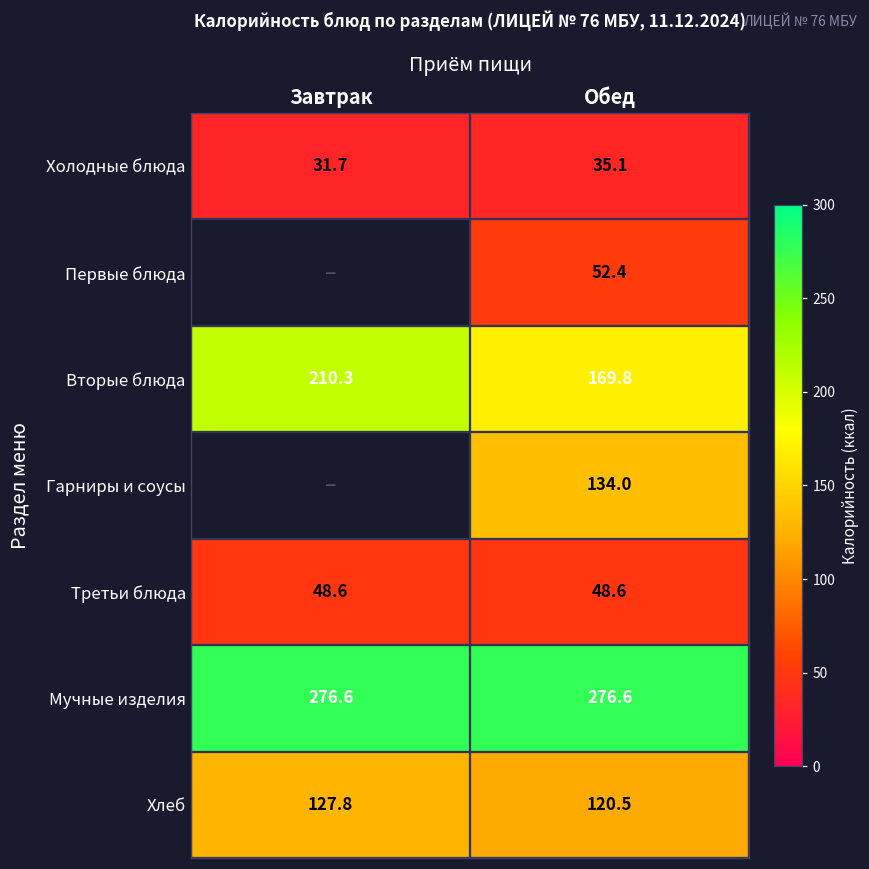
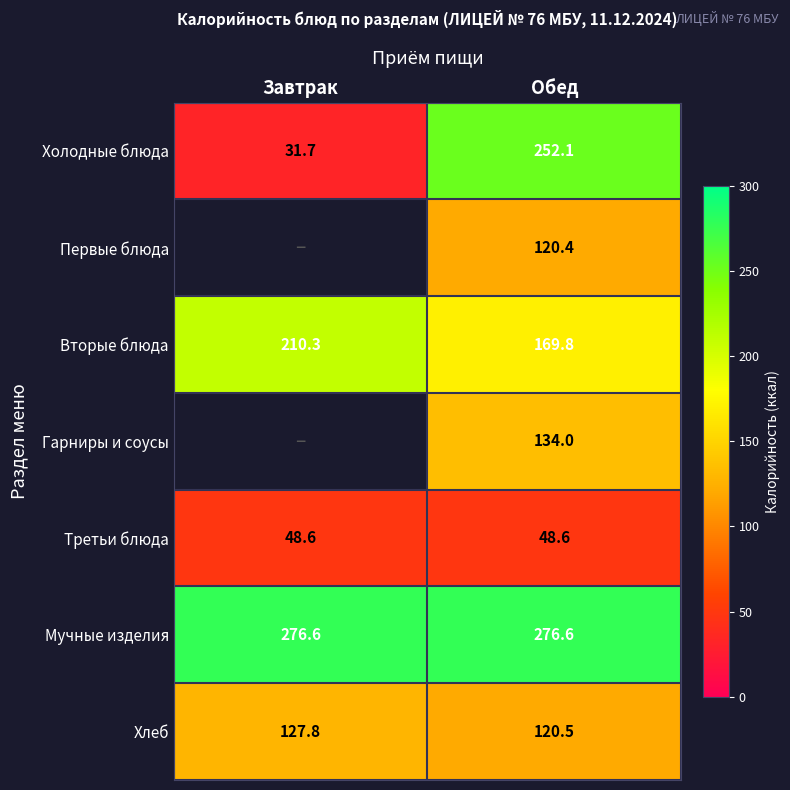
Холодные блюда, Обед: 35.1 -> 252.1
Первые блюда, Обед: 52.4 -> 120.4
